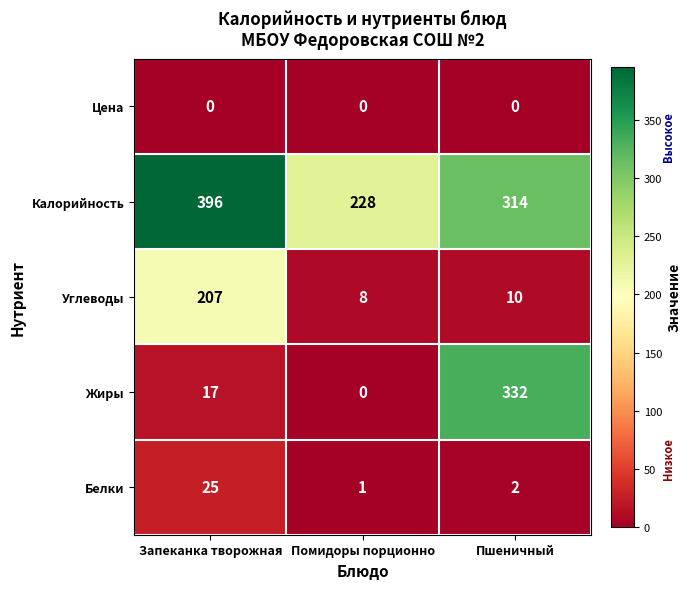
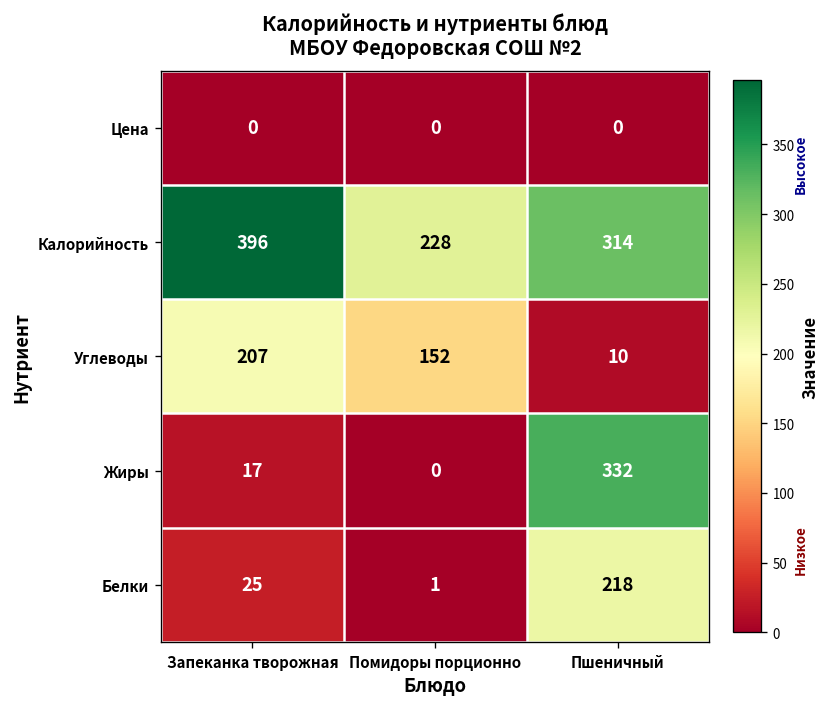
Углеводы, Помидоры порционно: 8 -> 152
Белки, Пшеничный: 2 -> 218
